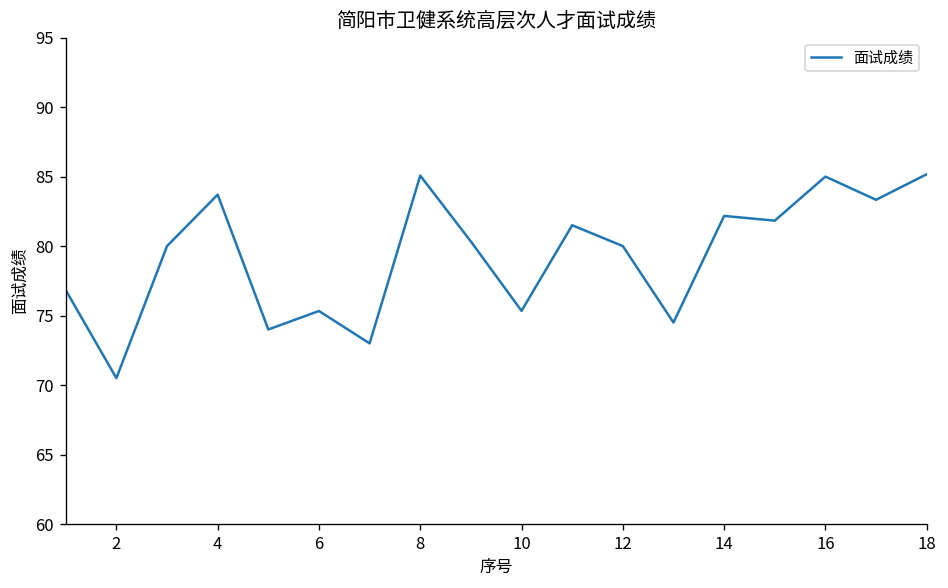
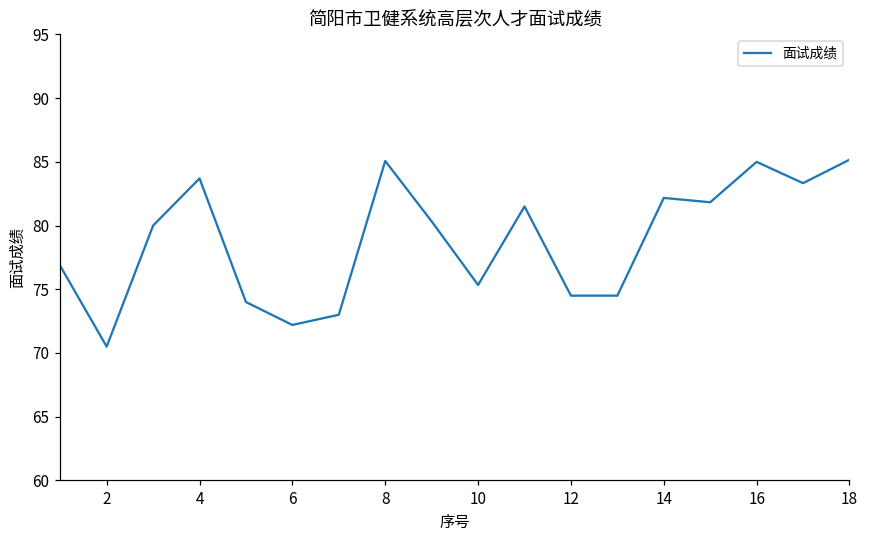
6: 75.3 -> 72.2
12: 80.0 -> 74.5
